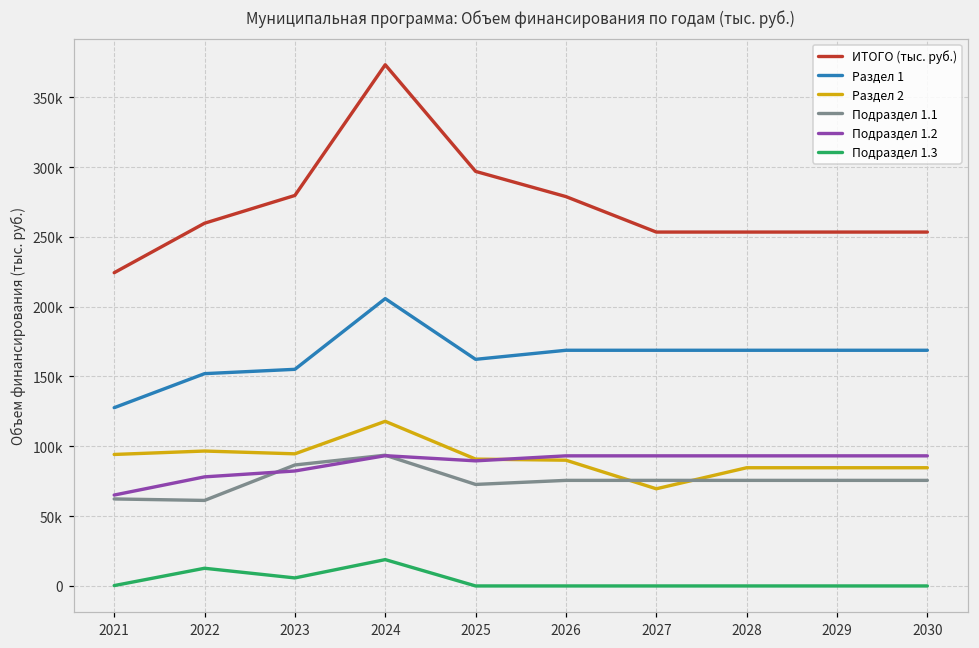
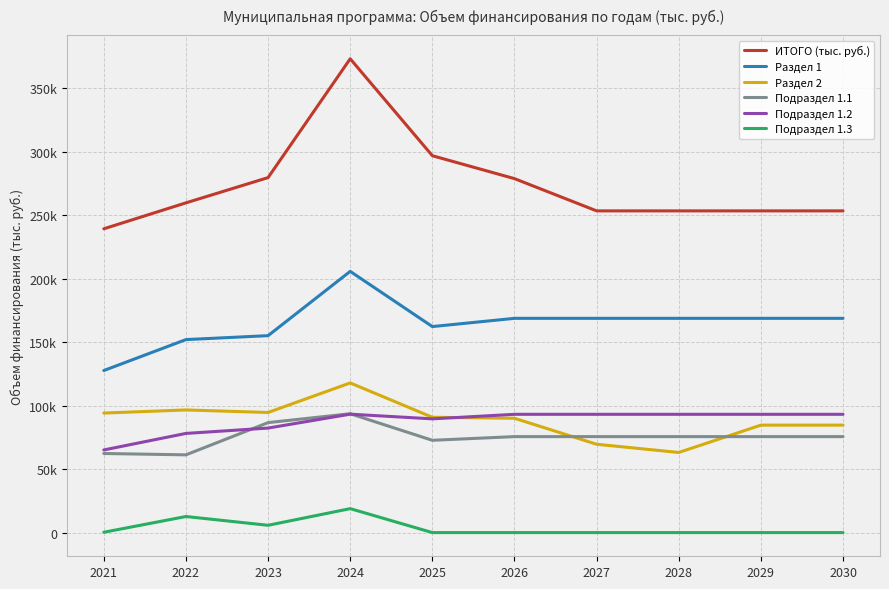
ИТОГО (тыс. руб.), 2021: 224000 -> 239000
Раздел 2, 2028: 85000 -> 63000
